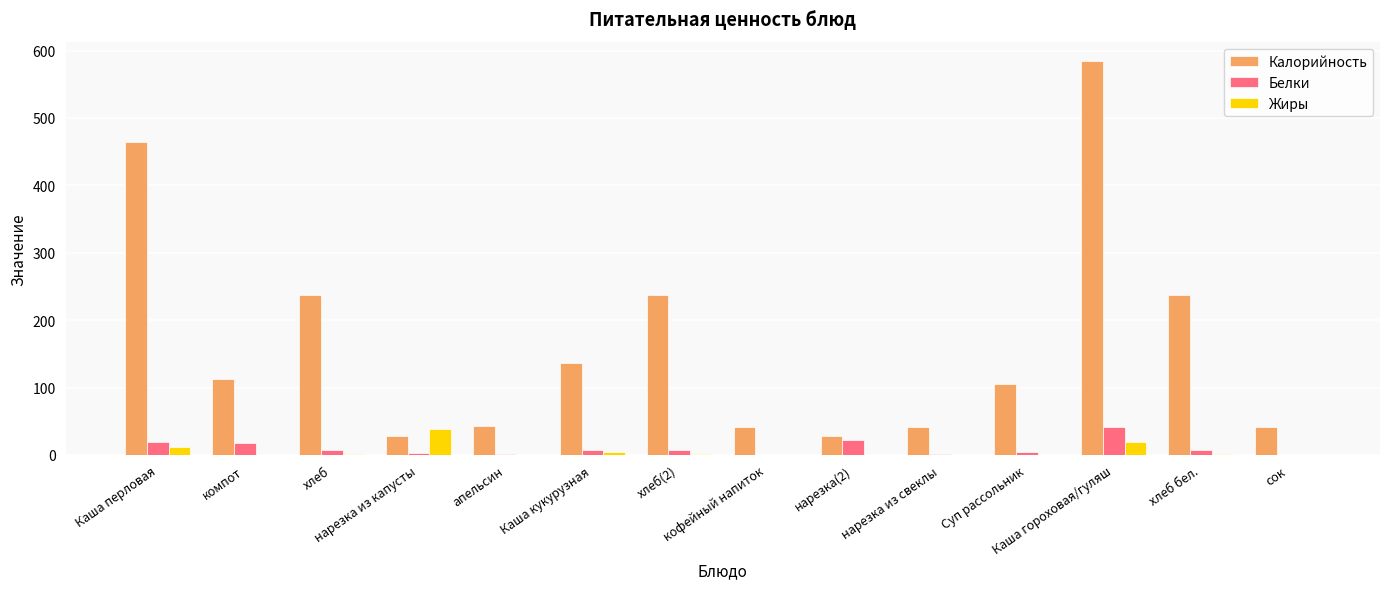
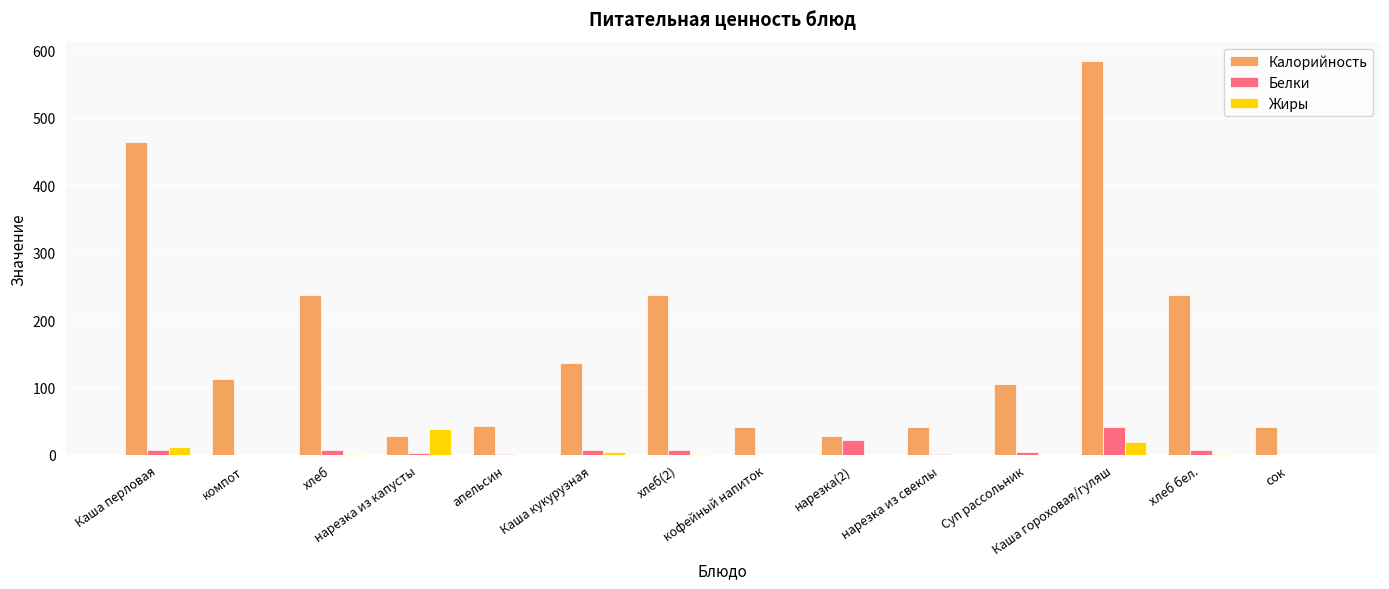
Белки, Каша перловая: 20 -> 10
Белки, компот: 20 -> 0
